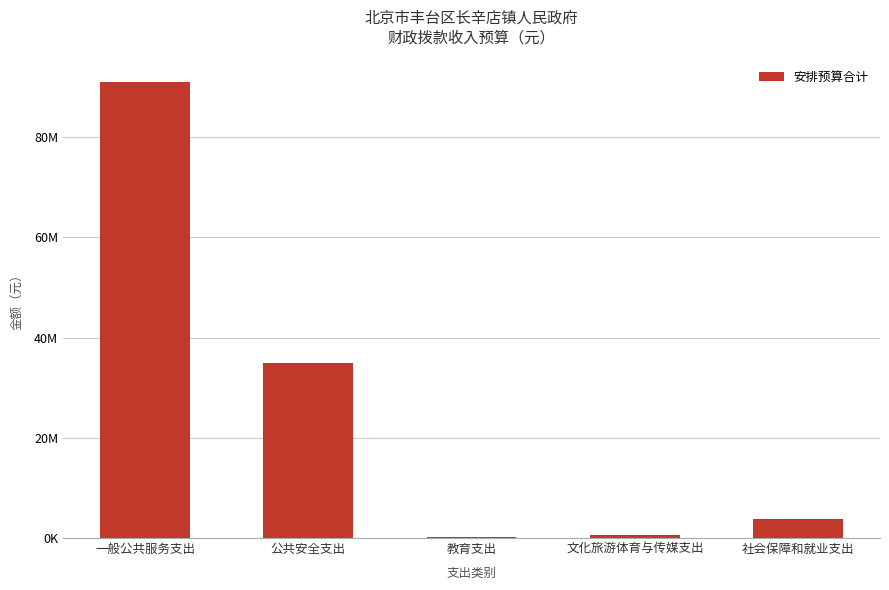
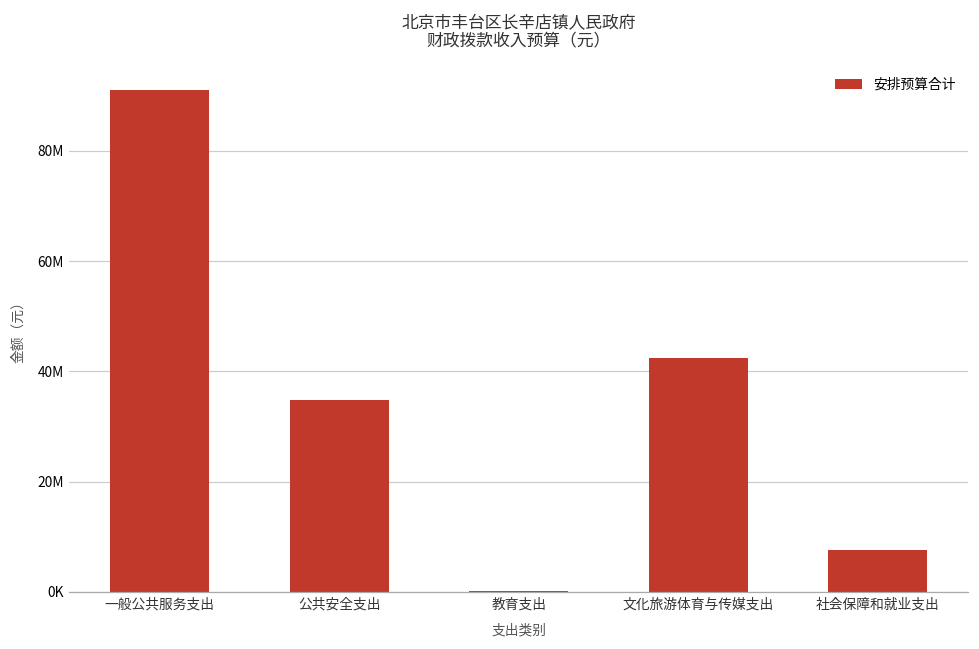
文化旅游体育与传媒支出: 1000000 -> 42000000
社会保障和就业支出: 4000000 -> 8000000
